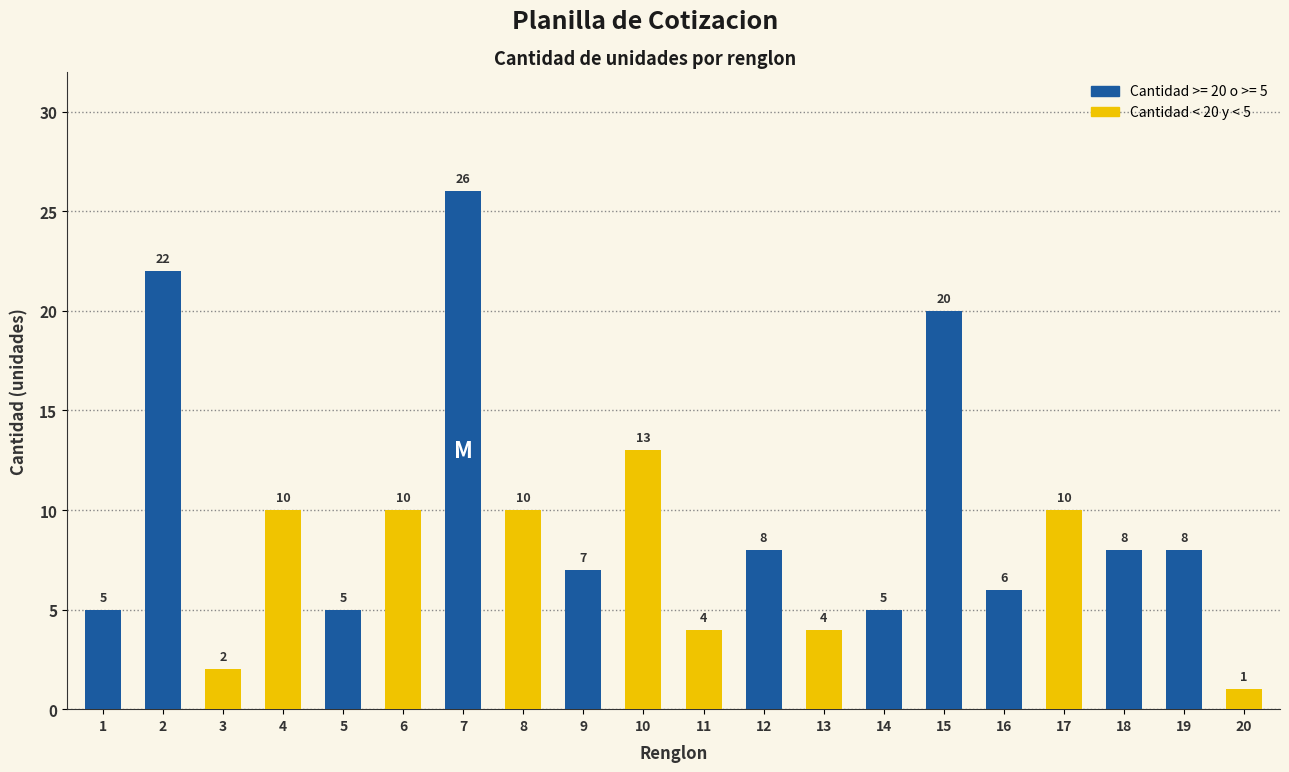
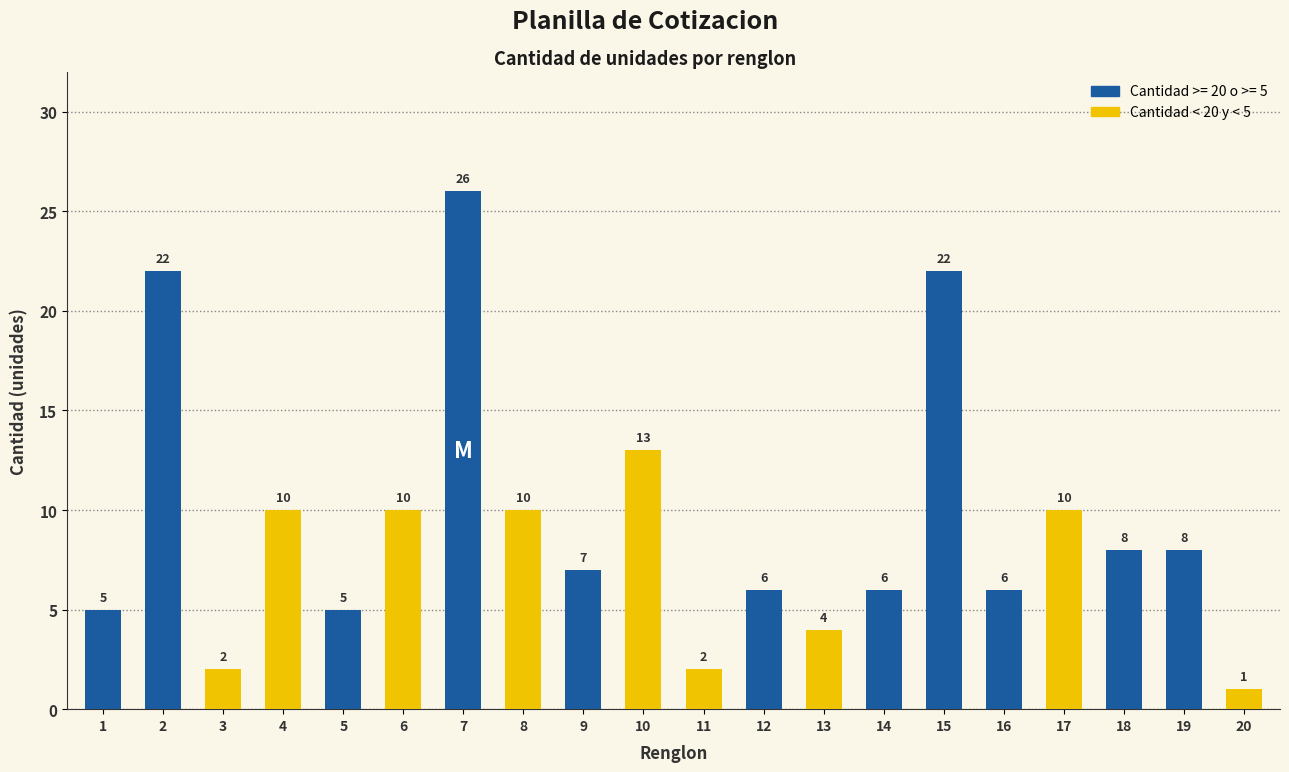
11: 4 -> 2
12: 8 -> 6
14: 5 -> 6
15: 20 -> 22
